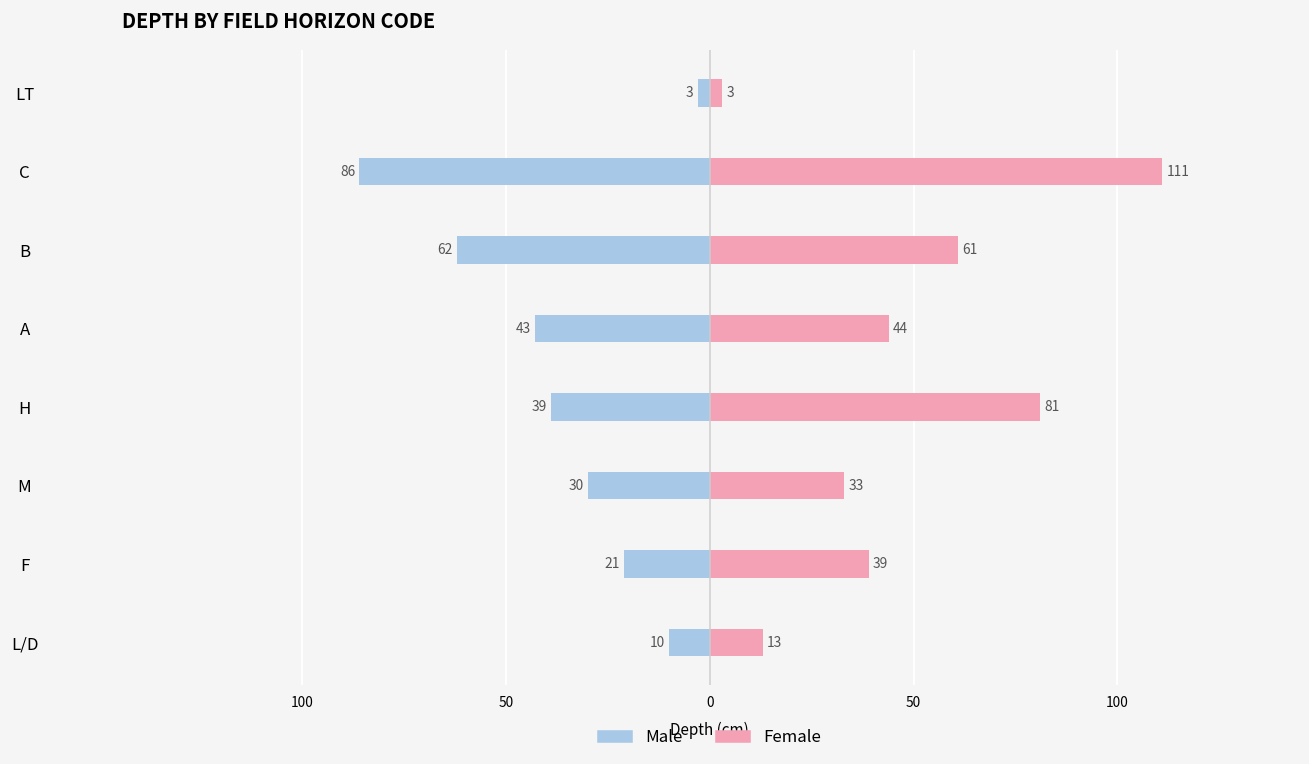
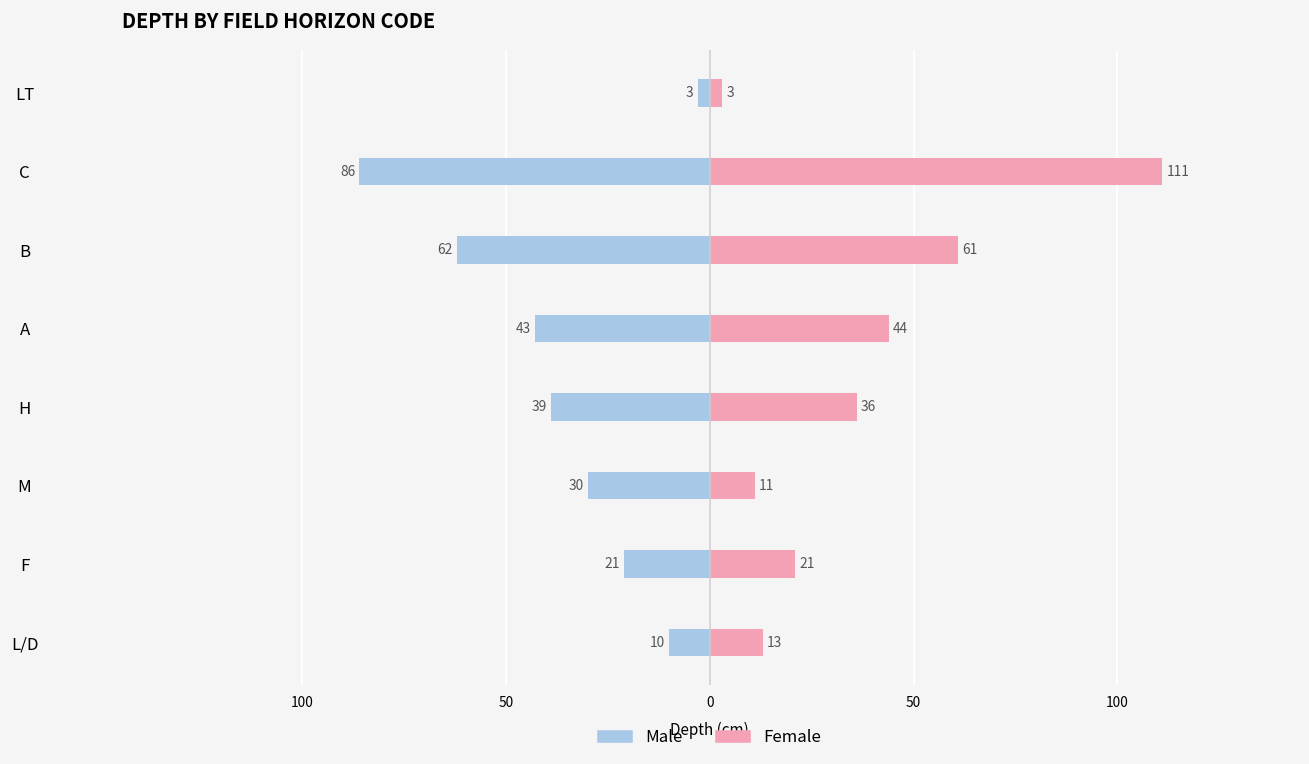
Female, H: 81 -> 36
Female, M: 33 -> 11
Female, F: 39 -> 21
